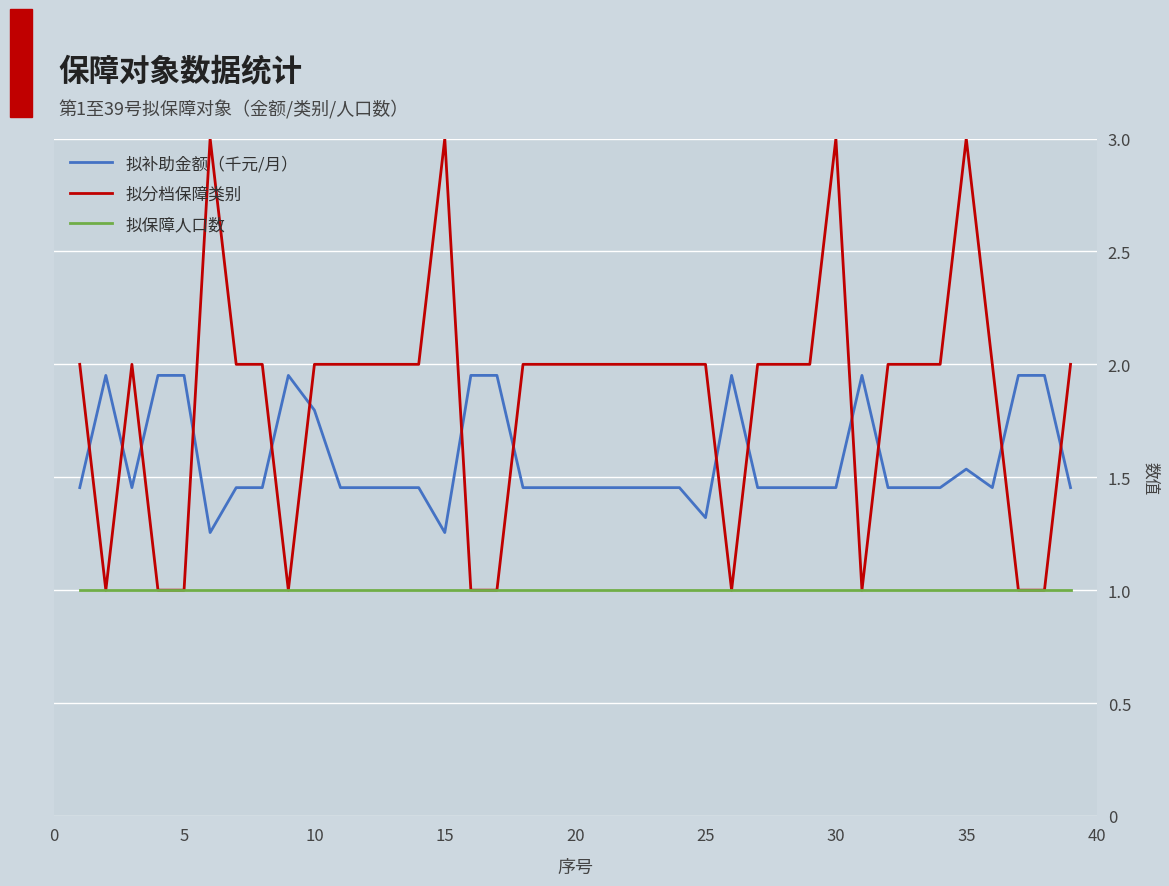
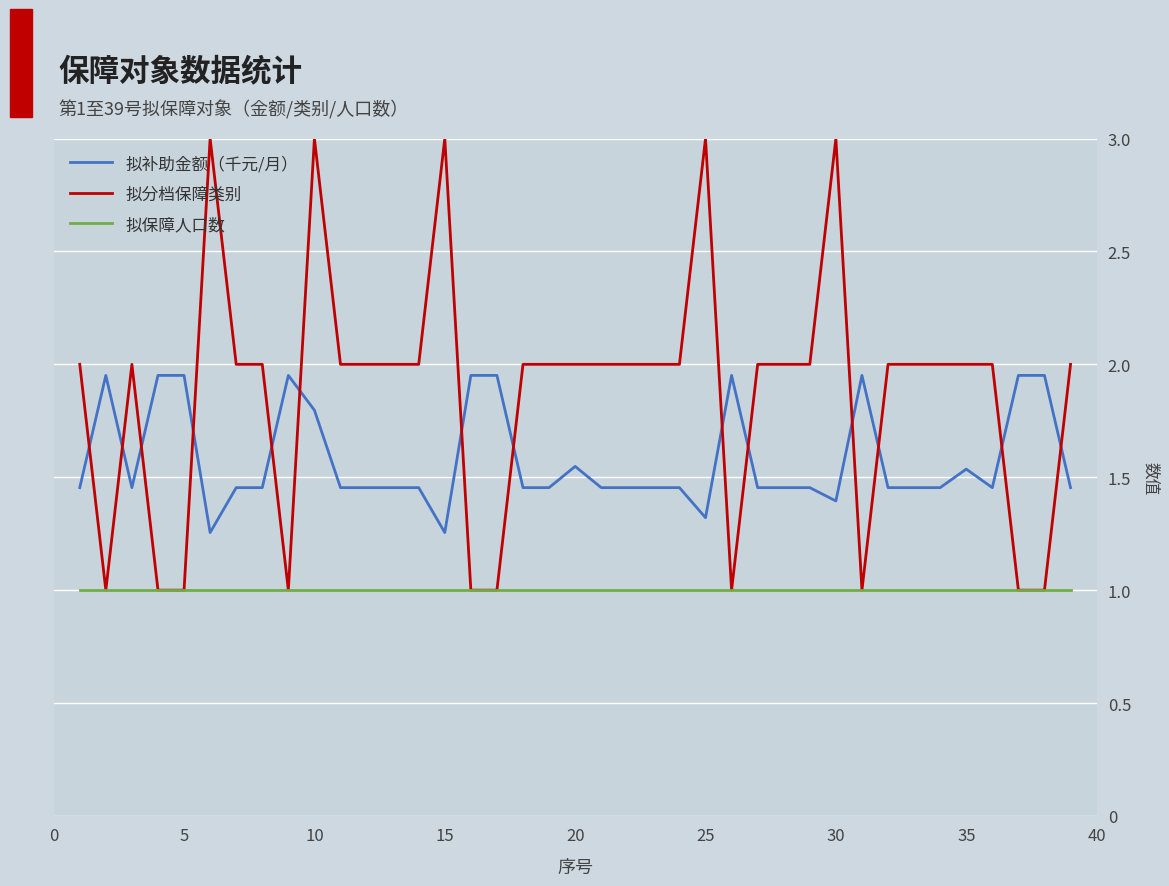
拟分档保障类别, 10: 2 -> 3
拟补助金额（千元/月）, 20: 1.45 -> 1.55
拟分档保障类别, 25: 2 -> 3
拟补助金额（千元/月）, 30: 1.45 -> 1.40
拟分档保障类别, 35: 3 -> 2
